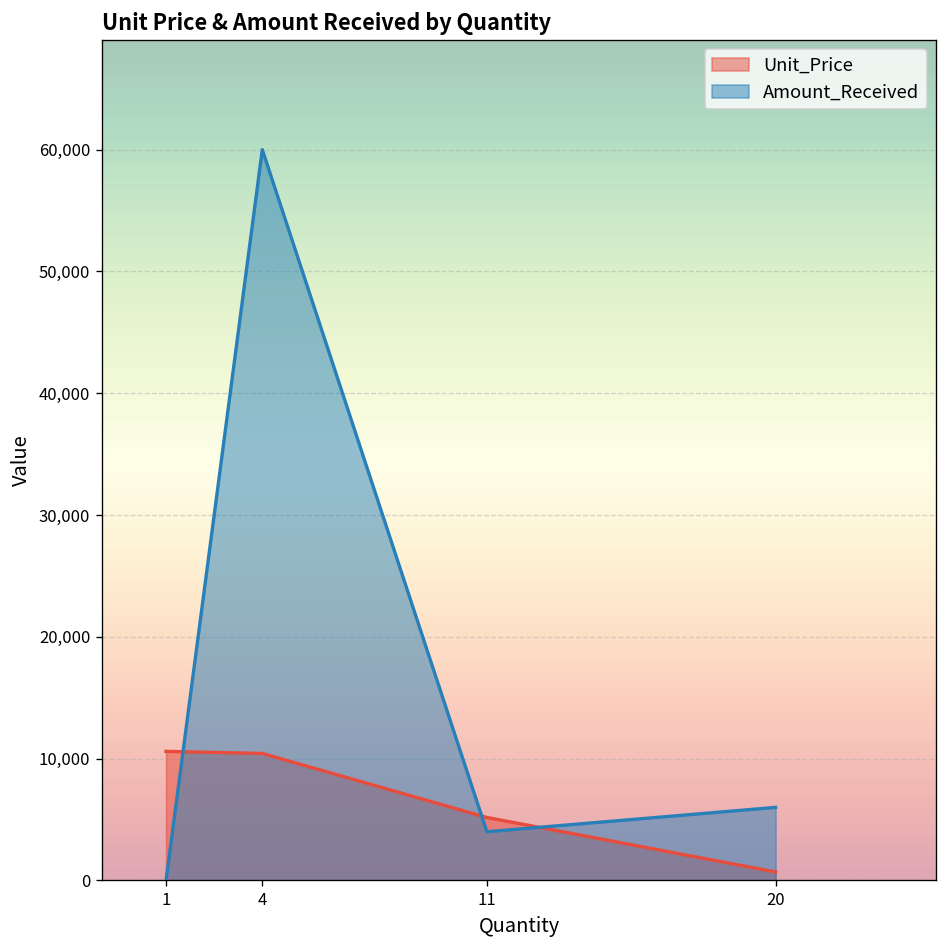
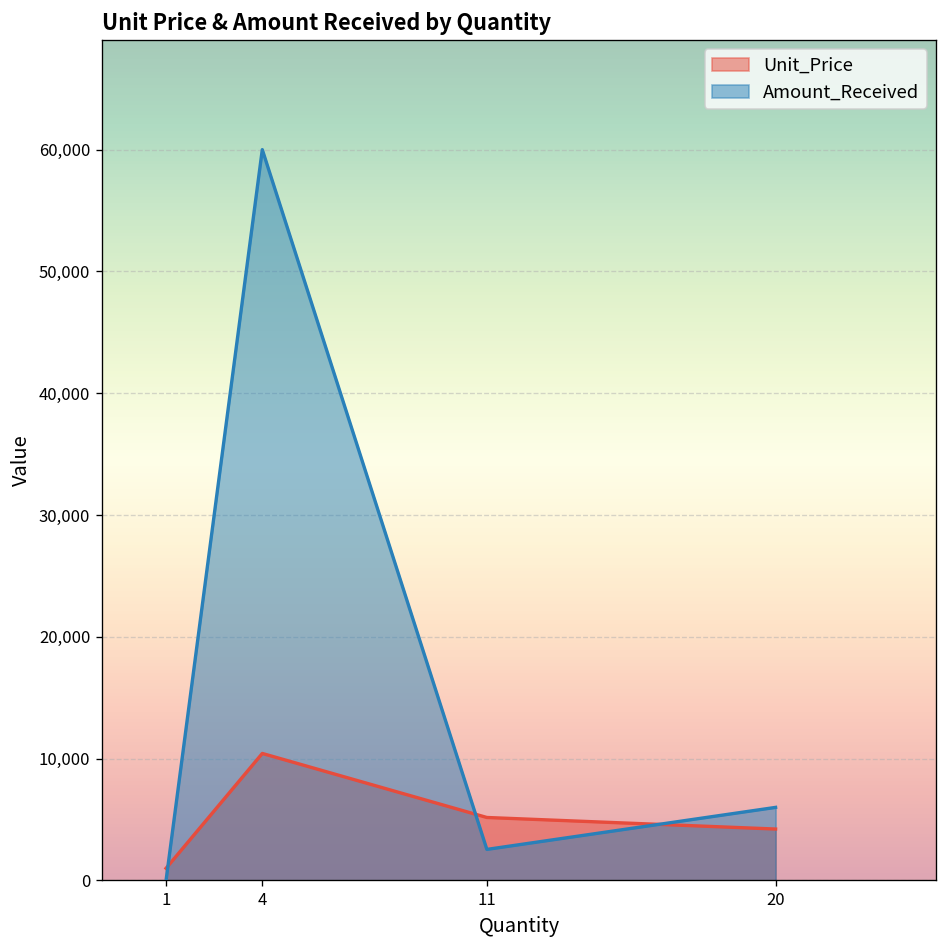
Unit_Price, 1: 10,600 -> 1,000
Amount_Received, 11: 4,000 -> 2,600
Unit_Price, 20: 700 -> 4,200
